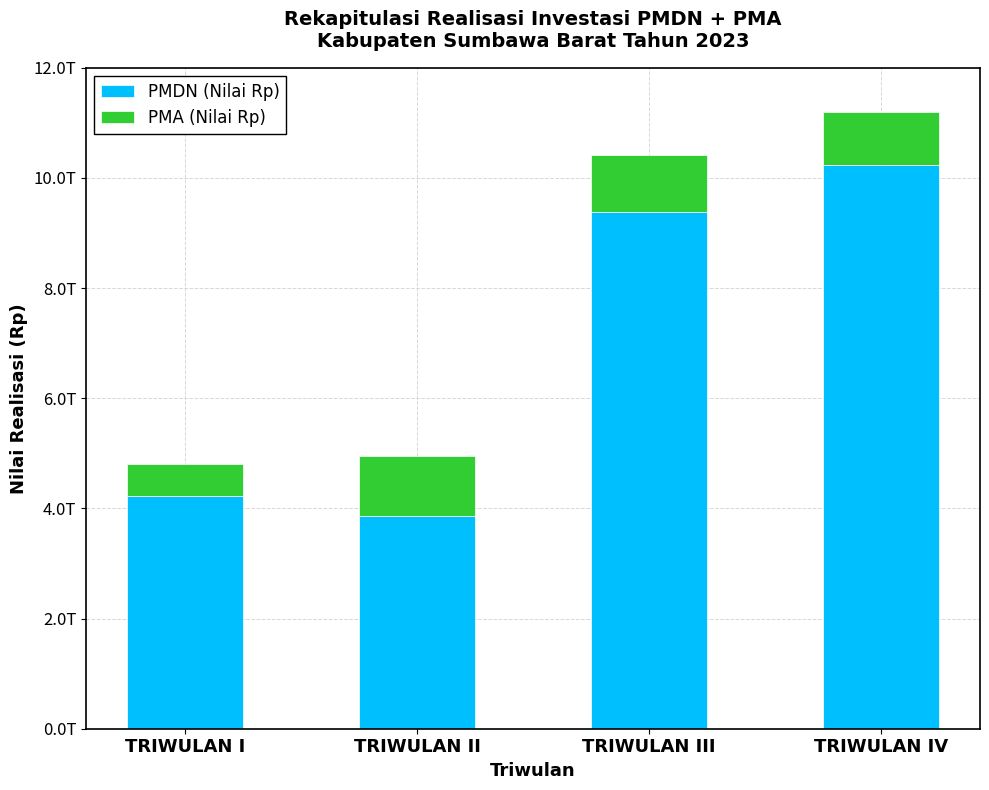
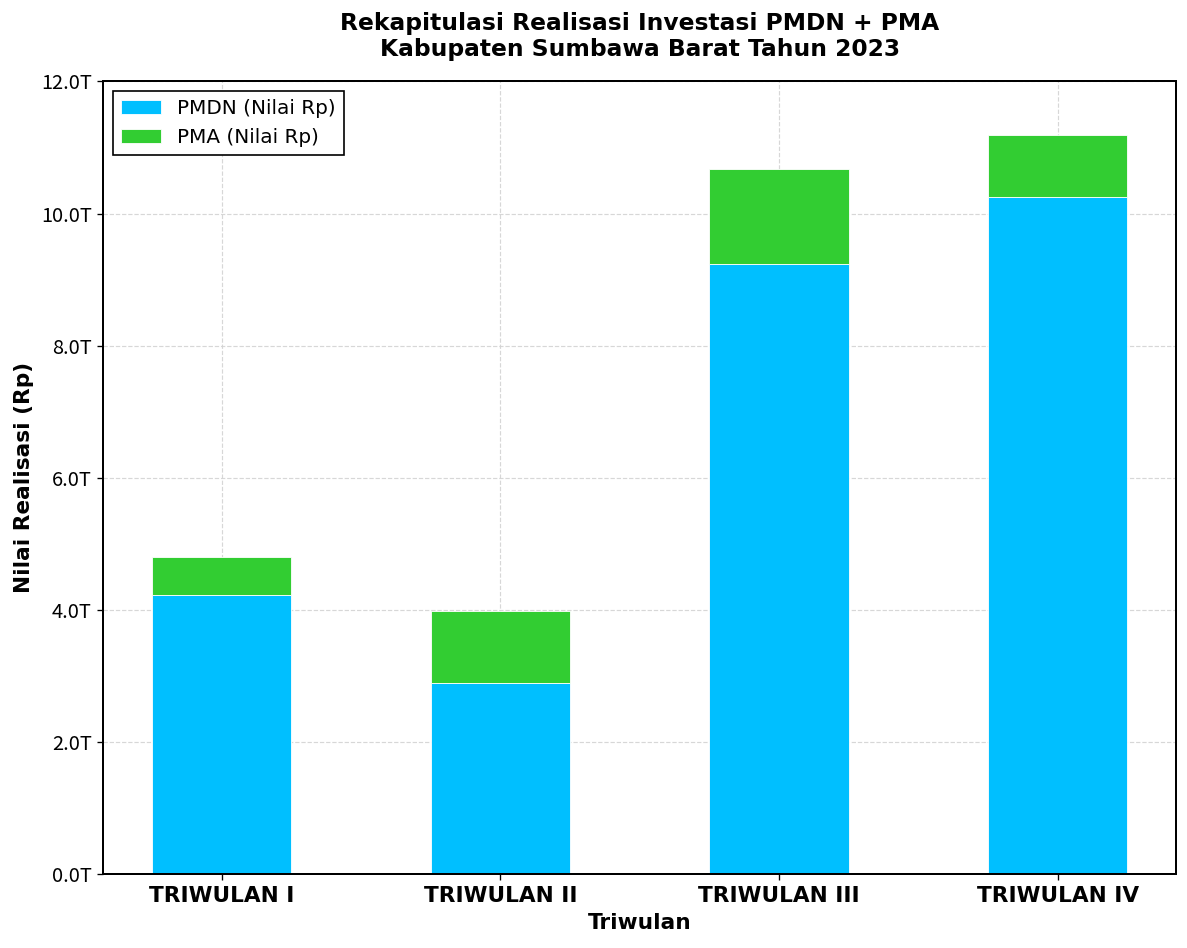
PMDN (Nilai Rp), TRIWULAN II: 3.9T -> 2.9T
PMDN (Nilai Rp), TRIWULAN III: 9.4T -> 9.2T
PMA (Nilai Rp), TRIWULAN III: 1.0T -> 1.4T
